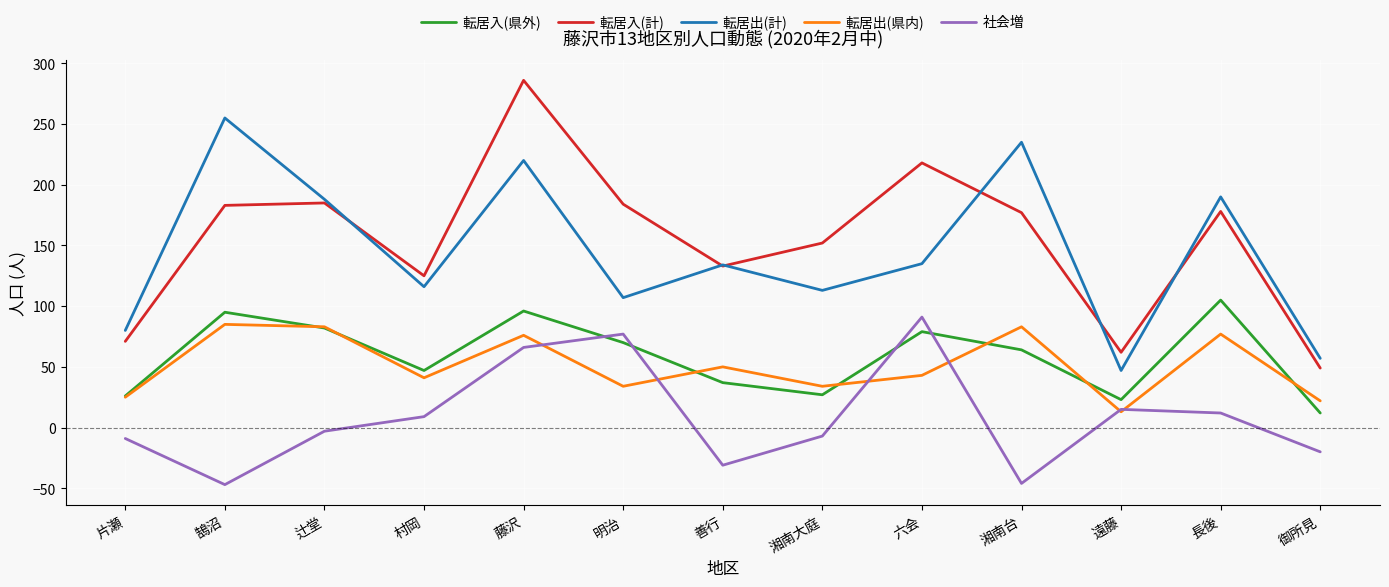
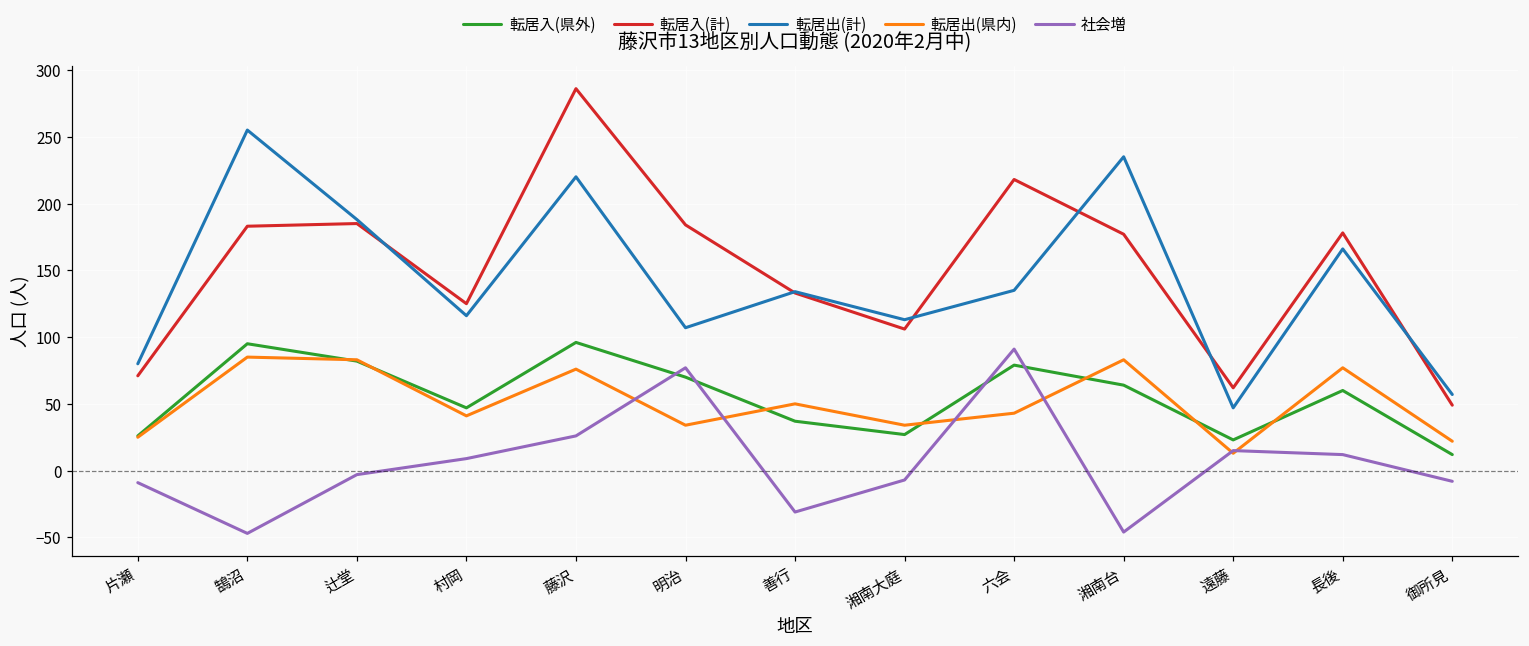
社会増, 藤沢: 66 -> 26
転居入(計), 湘南大庭: 152 -> 106
転居入(県外), 長後: 105 -> 60
転居出(計), 長後: 190 -> 166
社会増, 御所見: -20 -> -8
